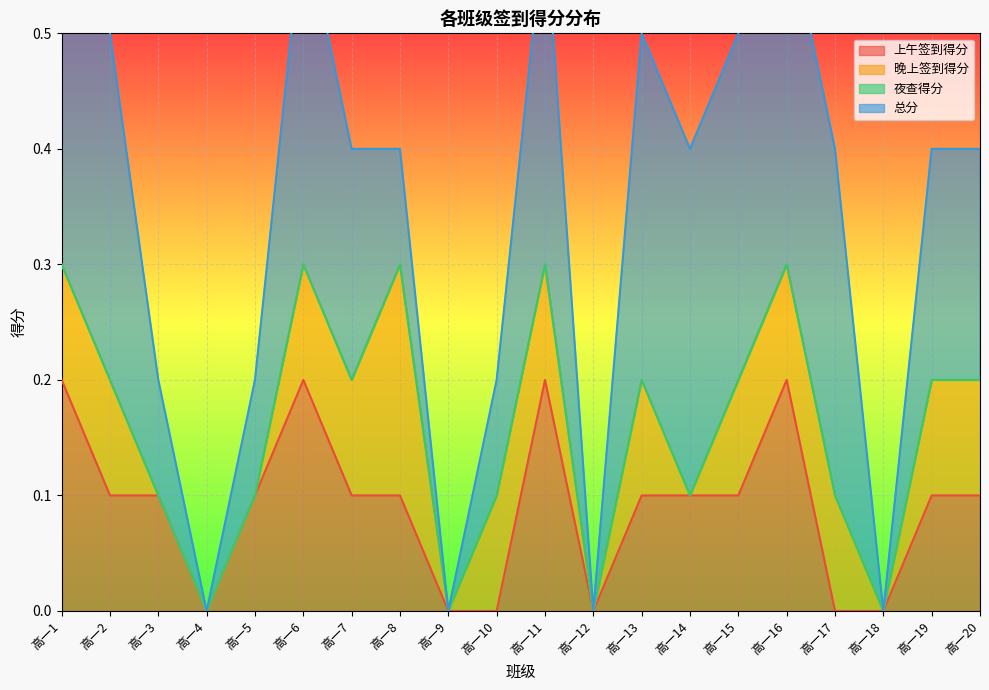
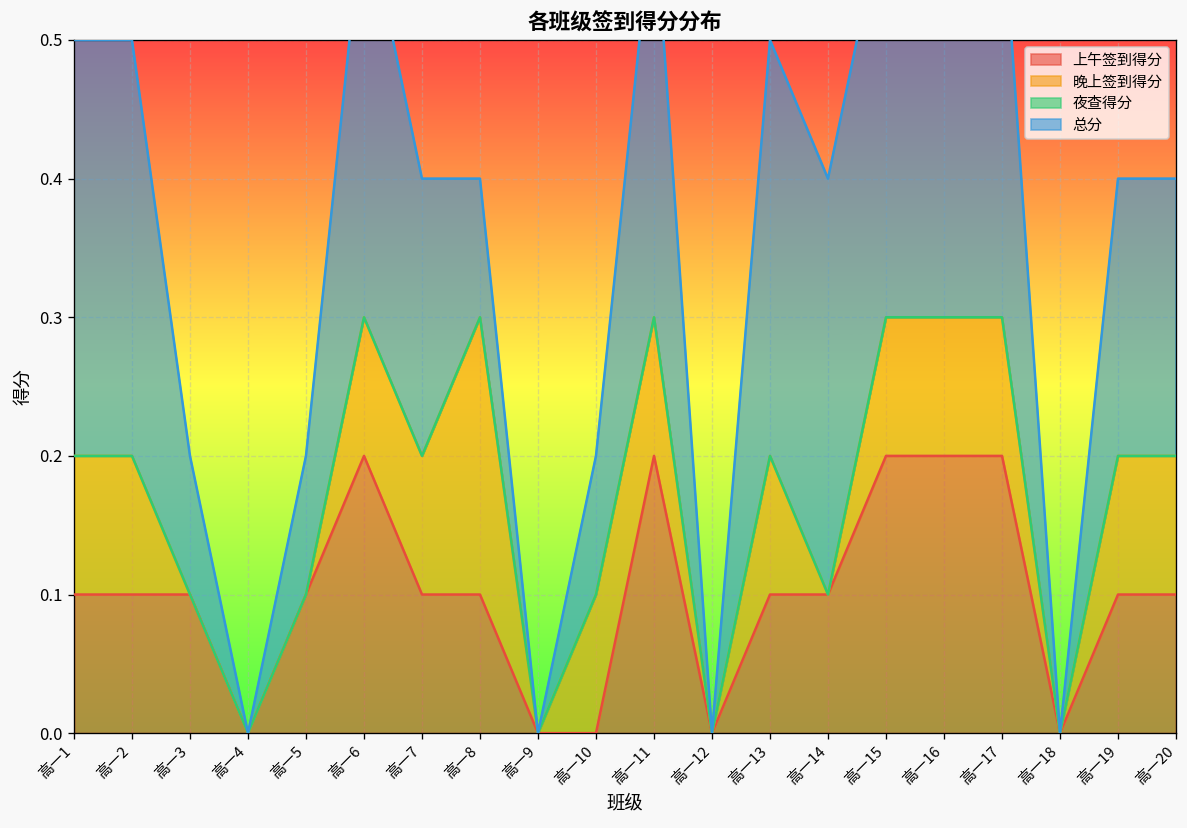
上午签到得分, 高一1: 0.2 -> 0.1
上午签到得分, 高一15: 0.1 -> 0.2
上午签到得分, 高一17: 0.0 -> 0.2
